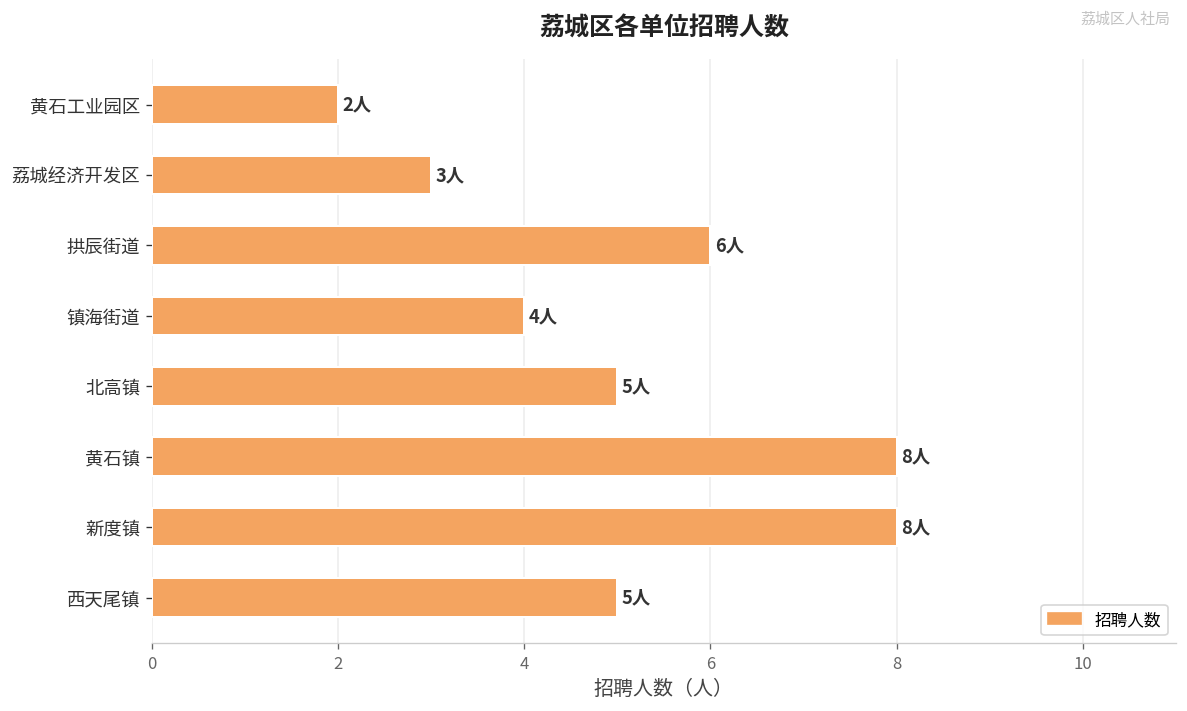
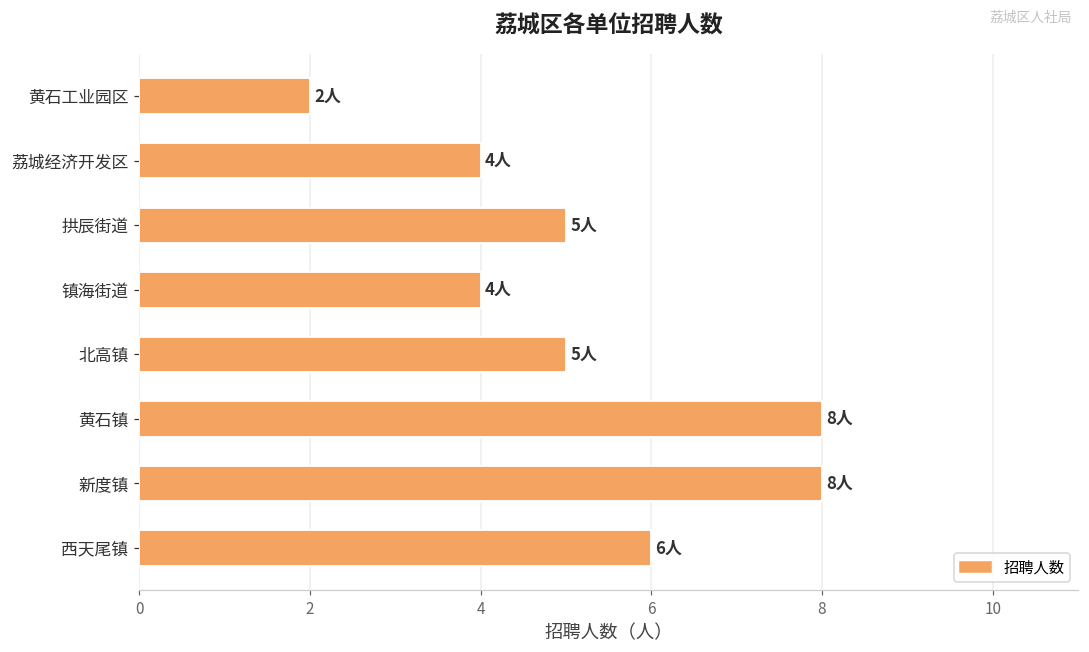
荔城经济开发区: 3人 -> 4人
拱辰街道: 6人 -> 5人
西天尾镇: 5人 -> 6人
